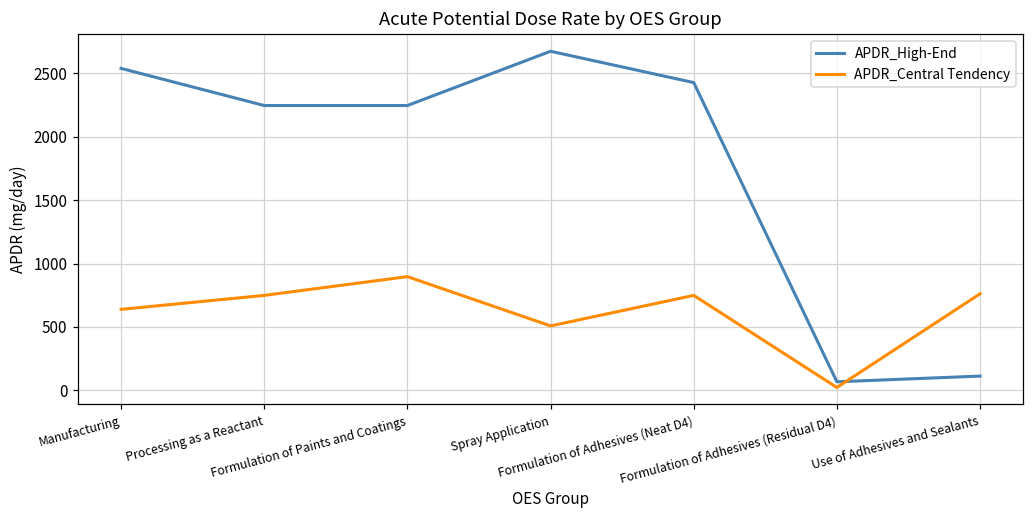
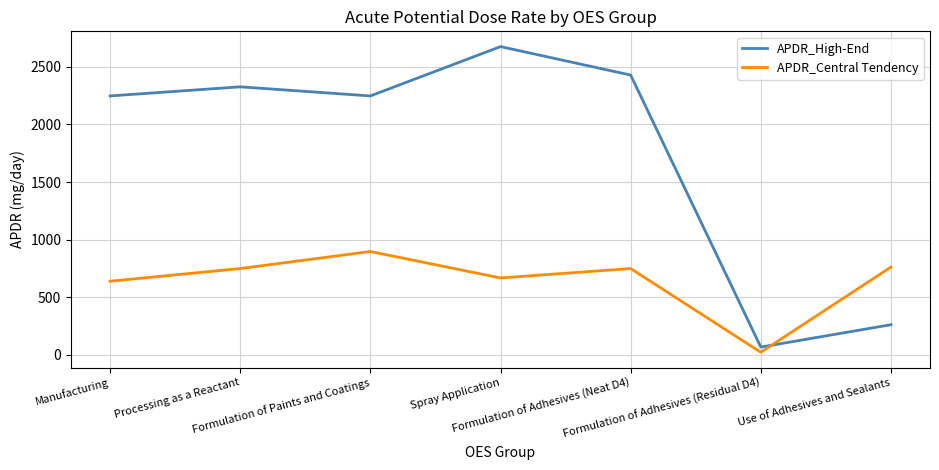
APDR_High-End, Manufacturing: 2540 -> 2250
APDR_High-End, Processing as a Reactant: 2250 -> 2330
APDR_Central Tendency, Spray Application: 510 -> 670
APDR_High-End, Use of Adhesives and Sealants: 110 -> 260
